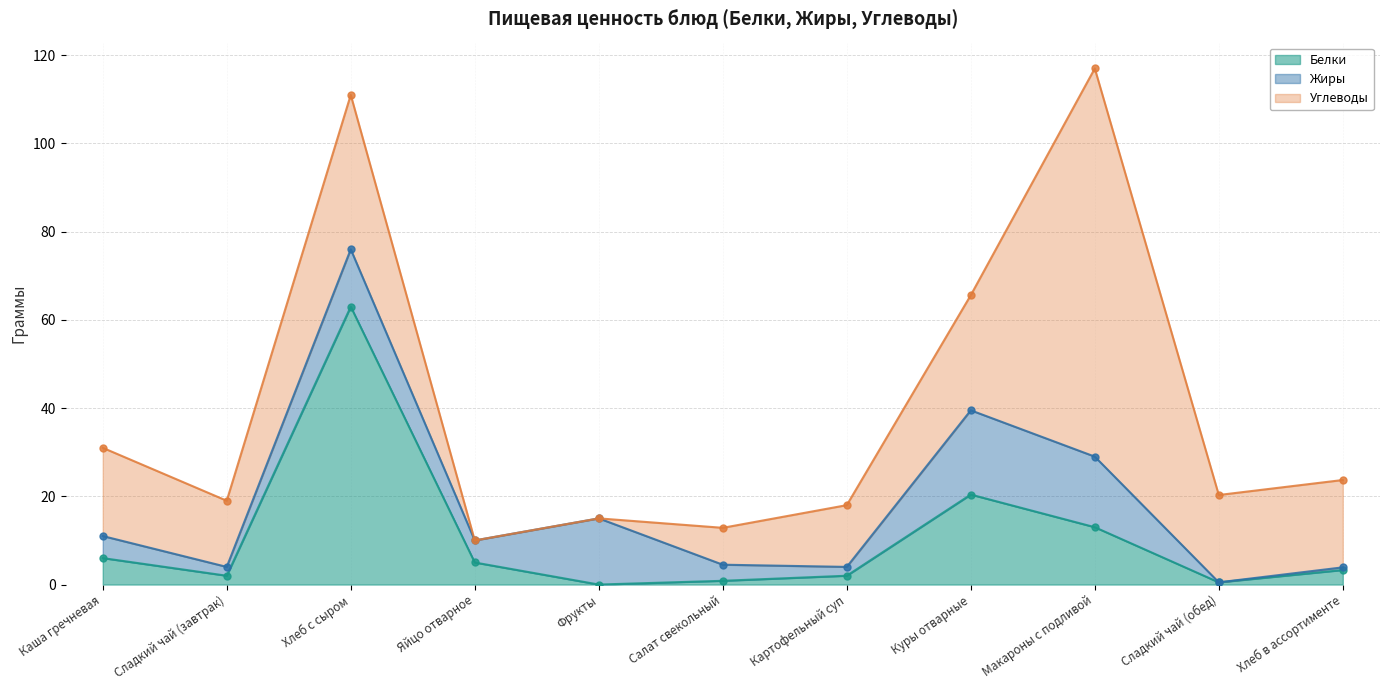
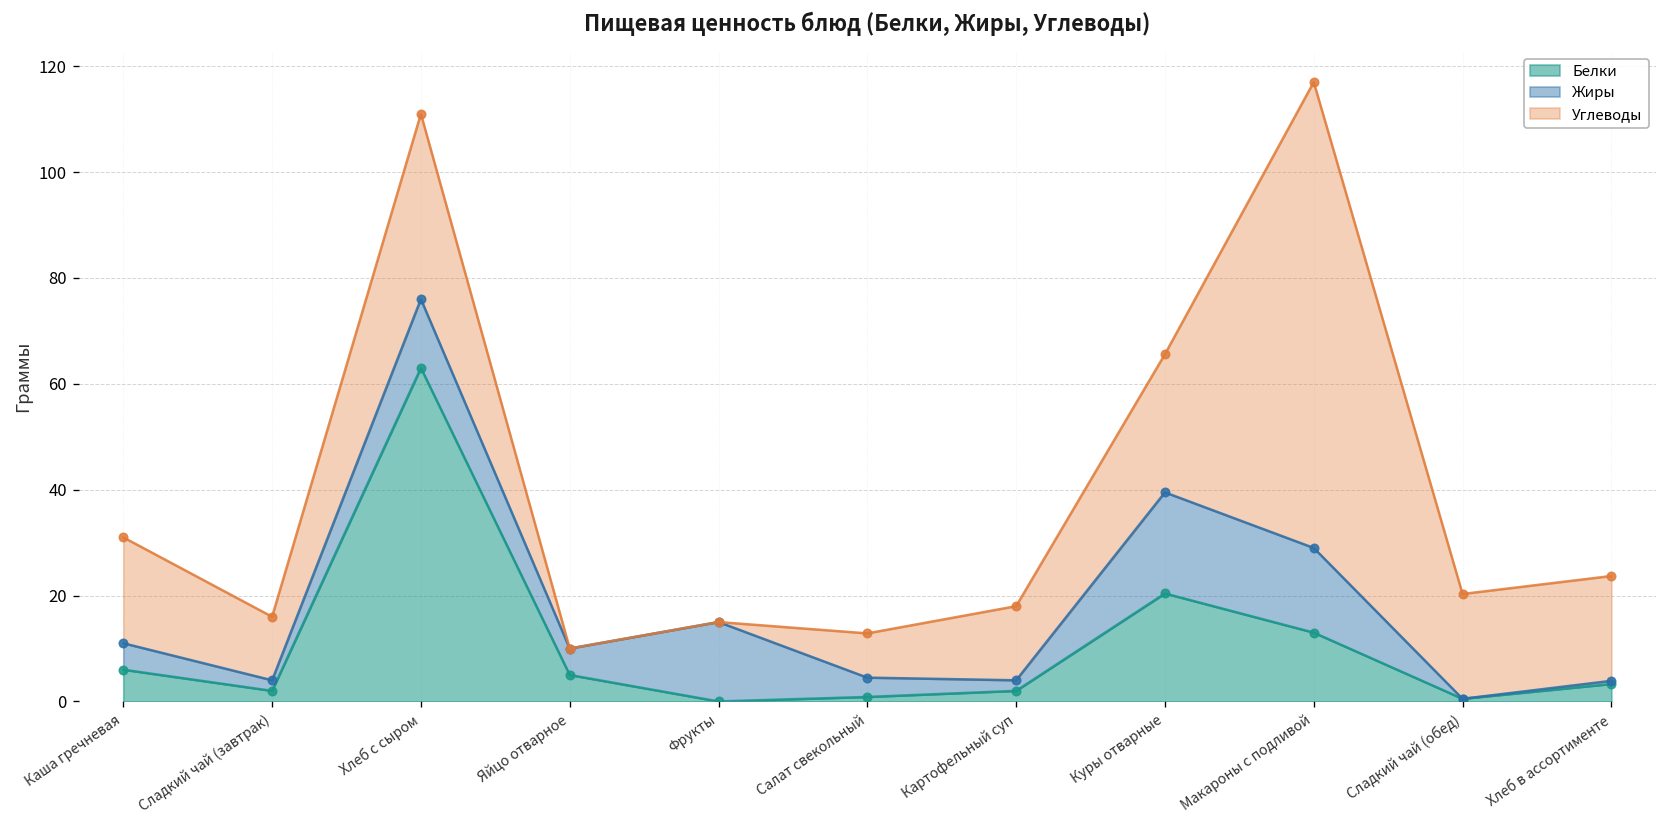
Углеводы, Сладкий чай (завтрак): 15 -> 12
